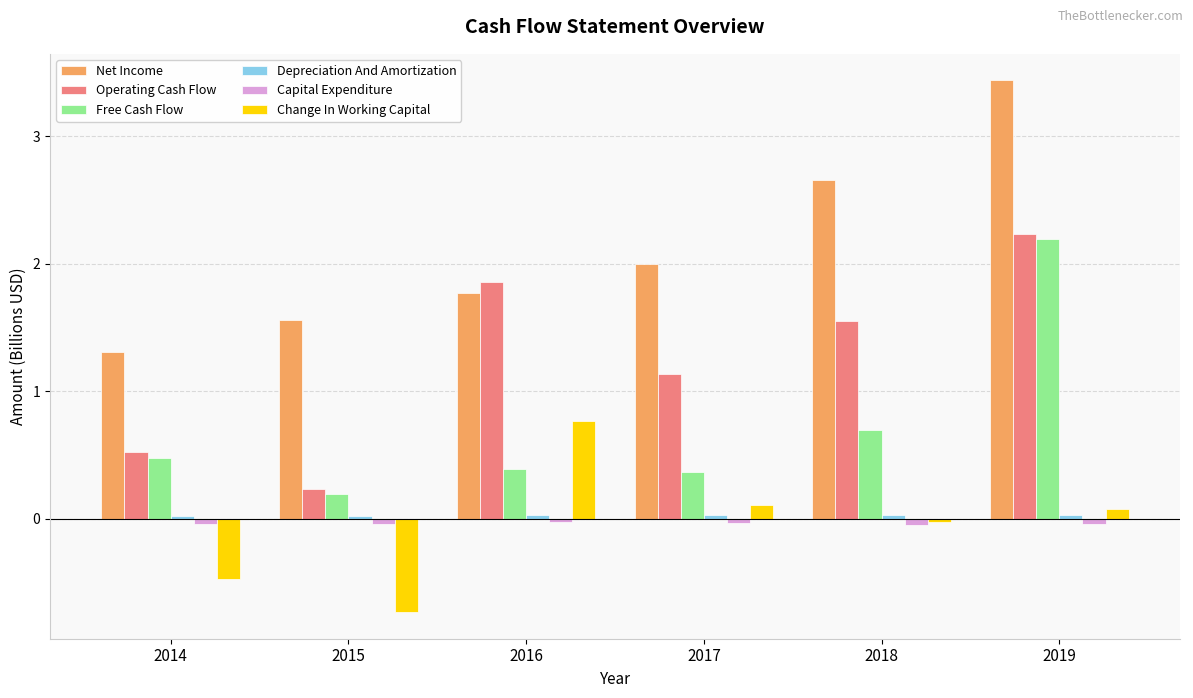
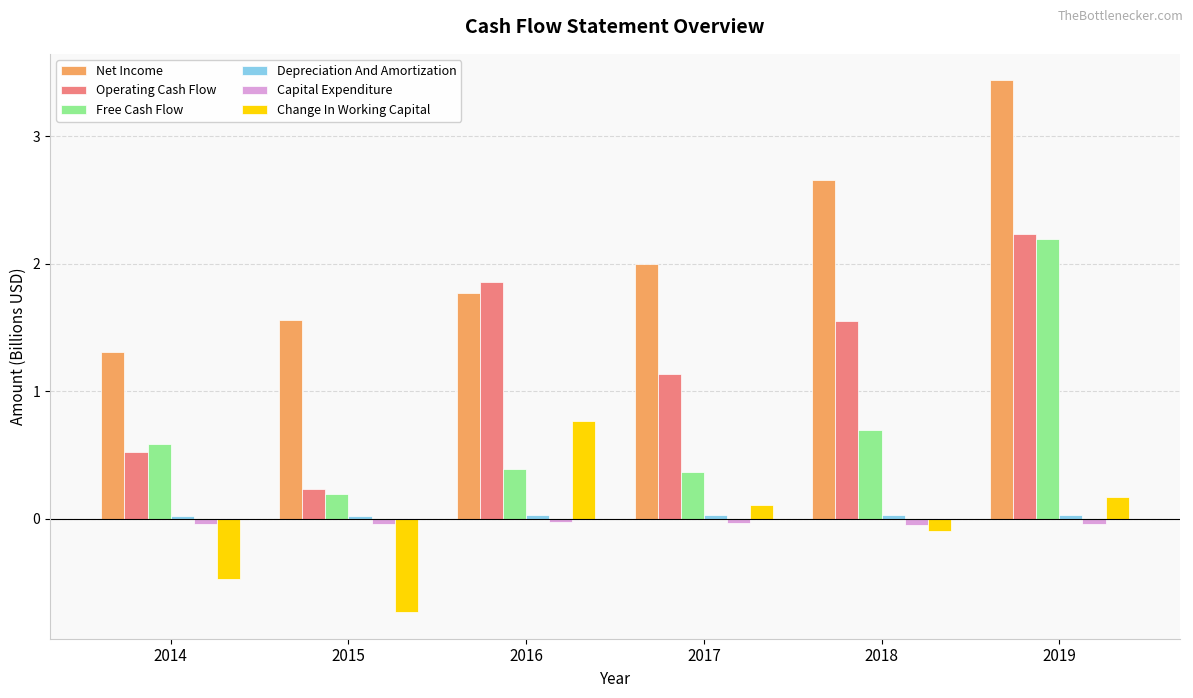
Free Cash Flow, 2014: 0.48 -> 0.59
Change In Working Capital, 2018: -0.02 -> -0.10
Change In Working Capital, 2019: 0.08 -> 0.17
